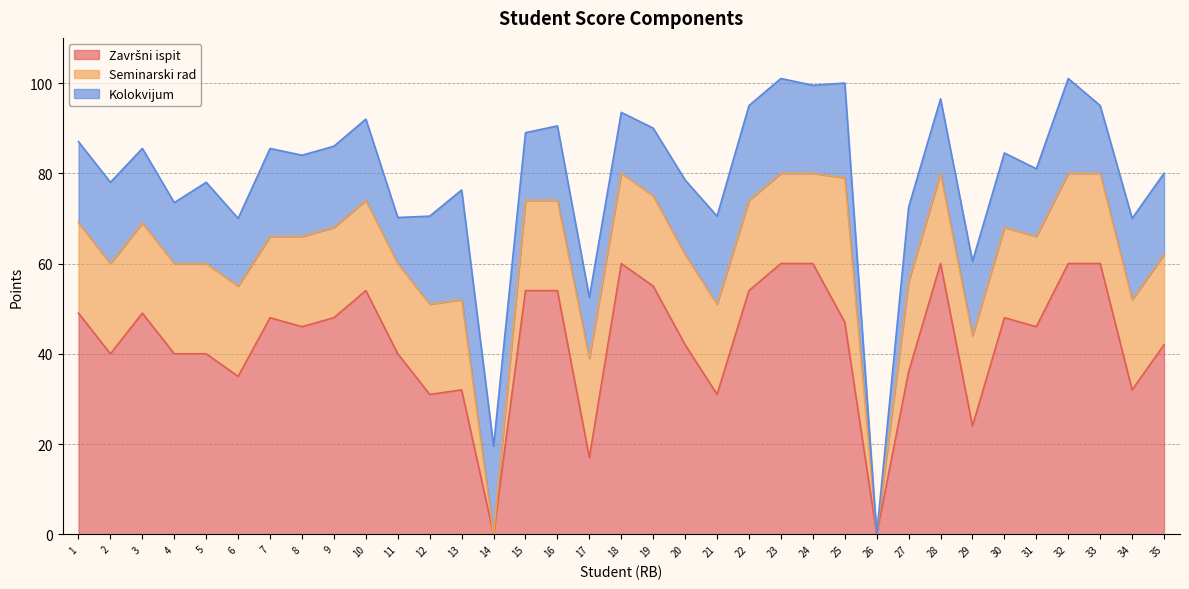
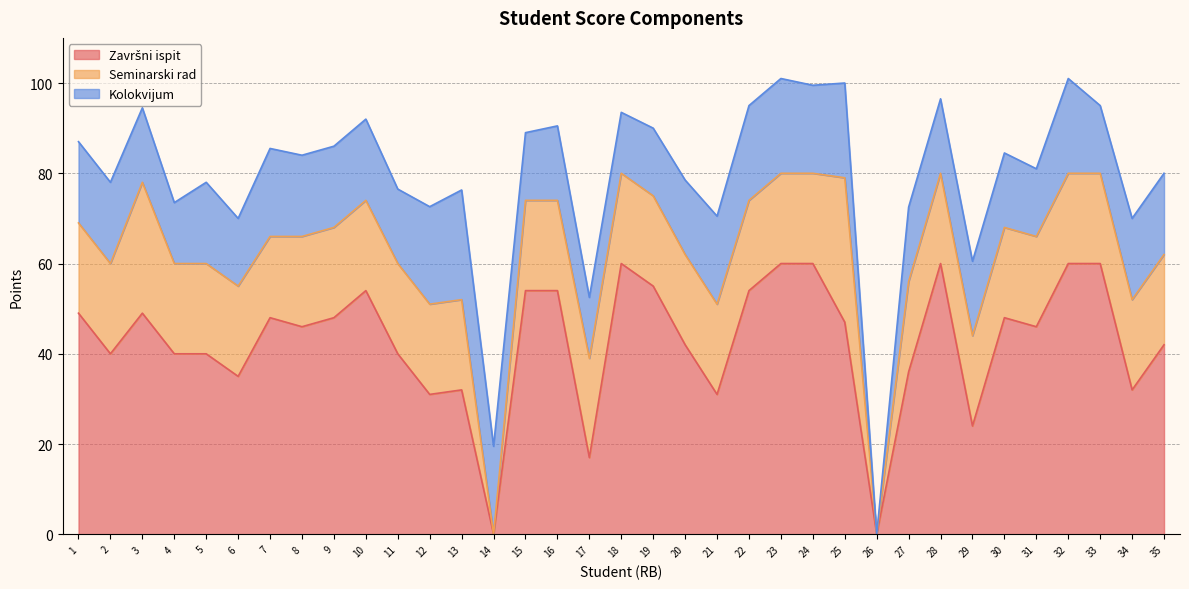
Seminarski rad, 3: 20 -> 29
Kolokvijum, 11: 10 -> 17
Kolokvijum, 12: 20 -> 22
